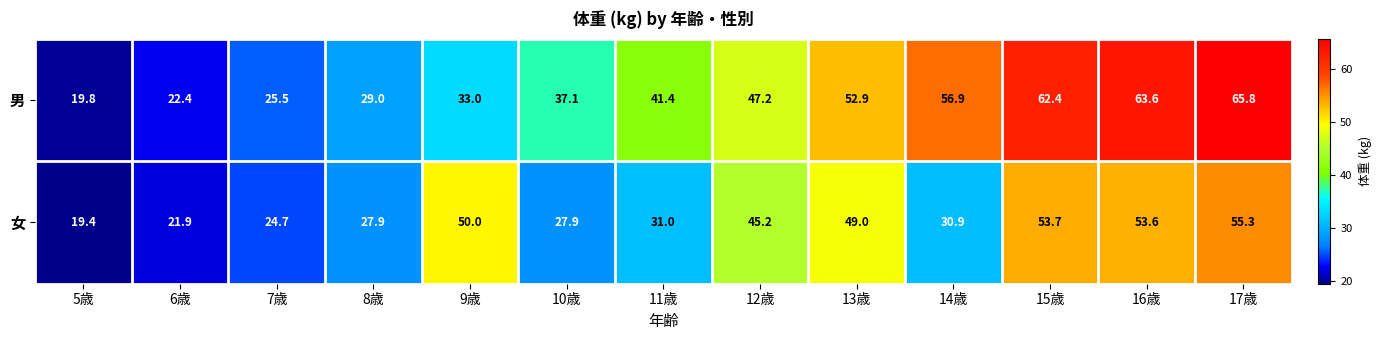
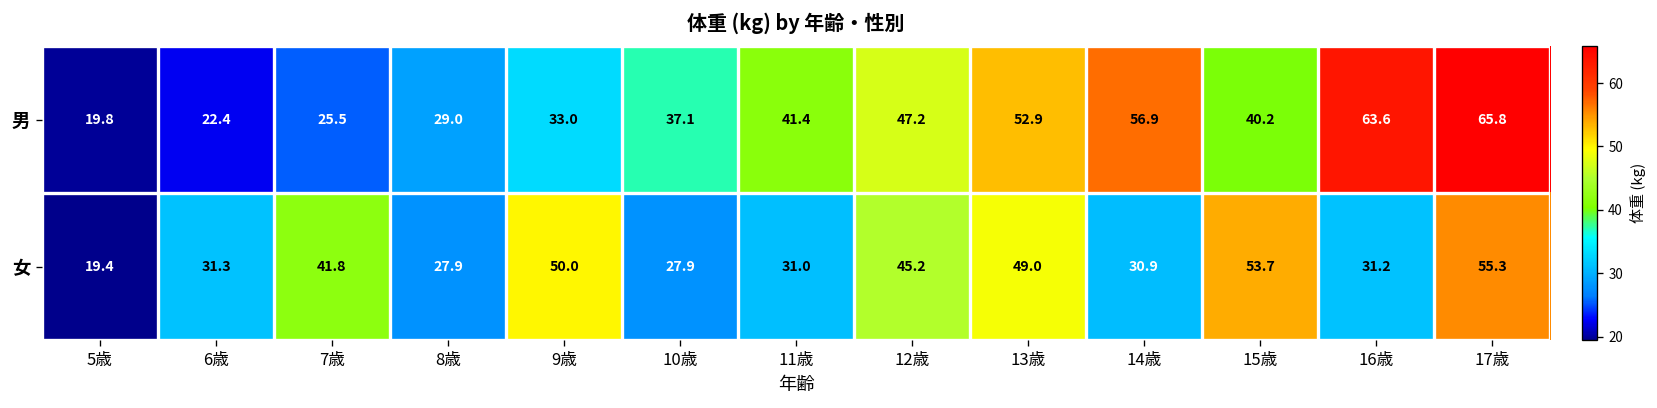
男, 15歳: 62.4 -> 40.2
女, 6歳: 21.9 -> 31.3
女, 7歳: 24.7 -> 41.8
女, 16歳: 53.6 -> 31.2
